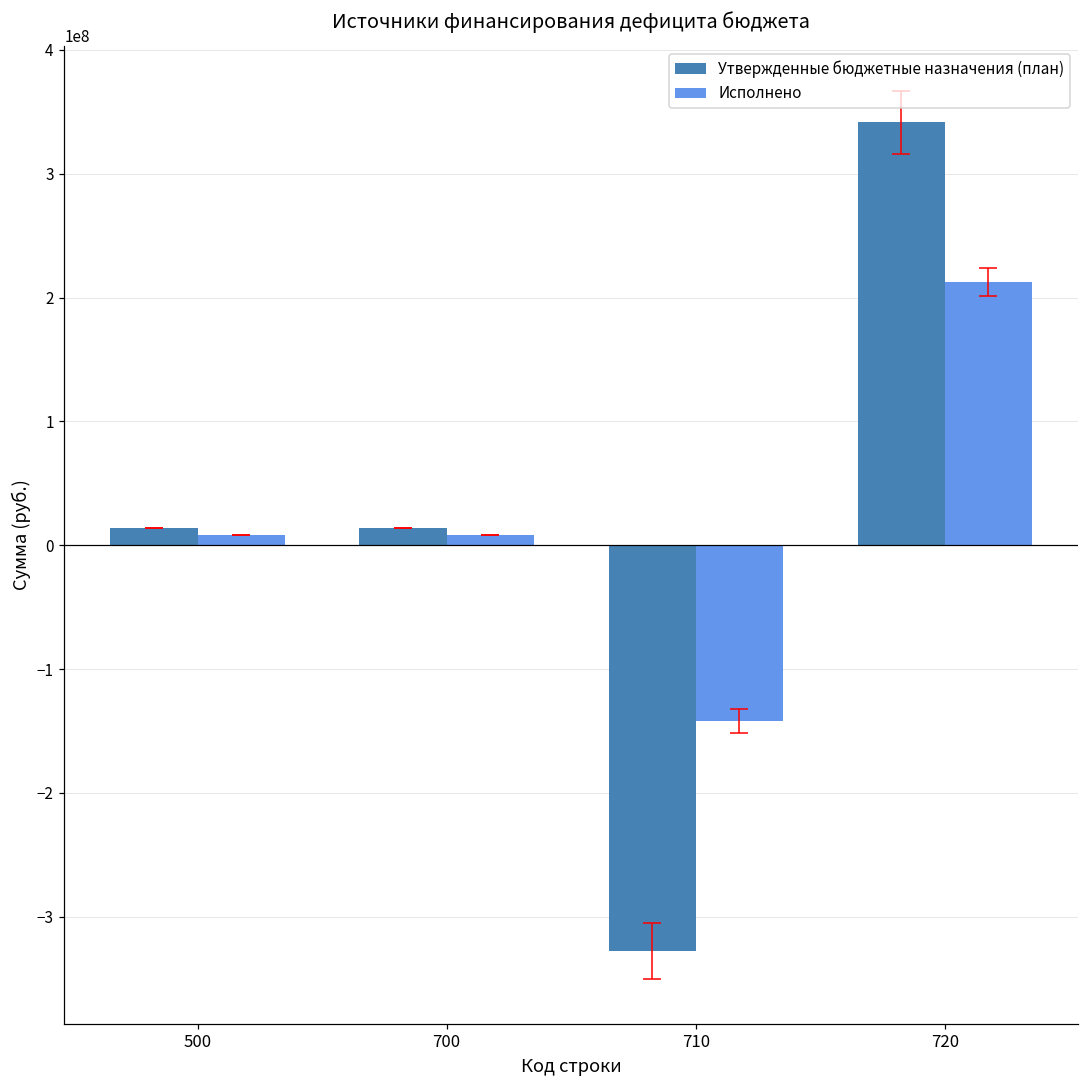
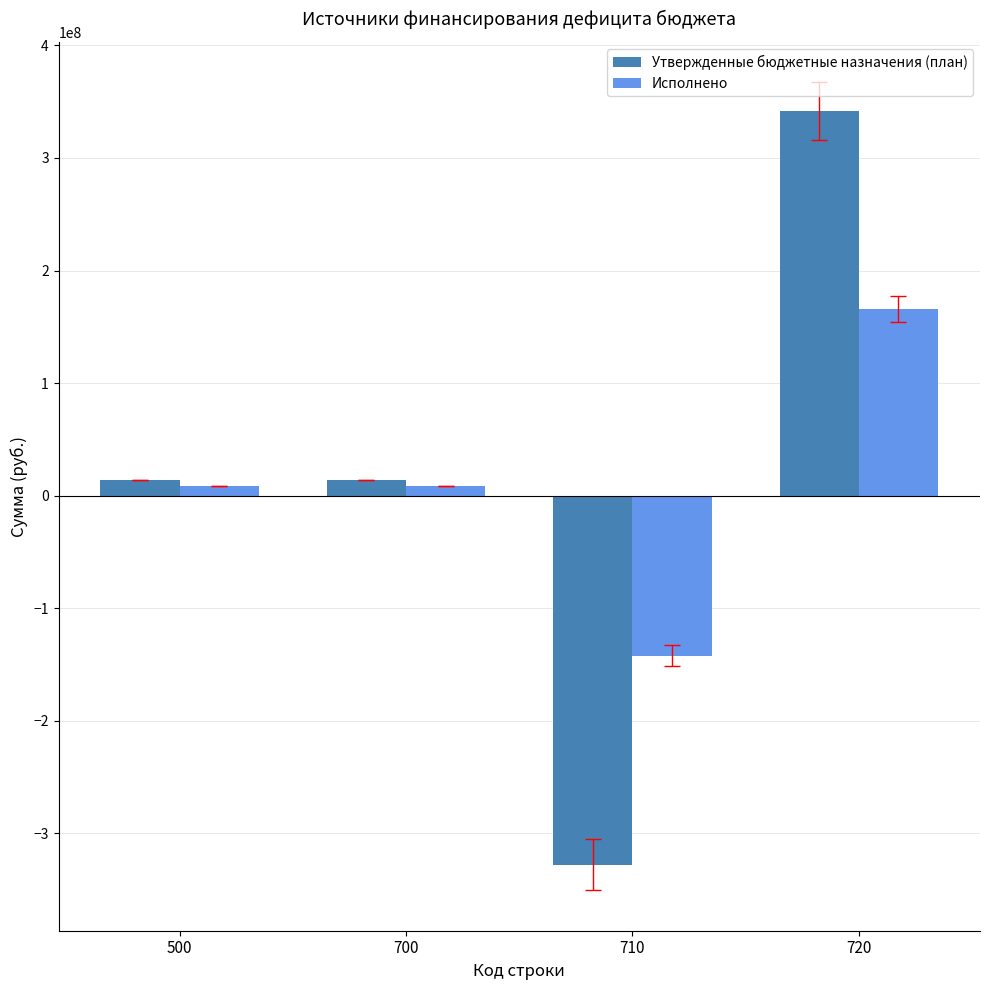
Исполнено, 720: 213000000 -> 166000000
